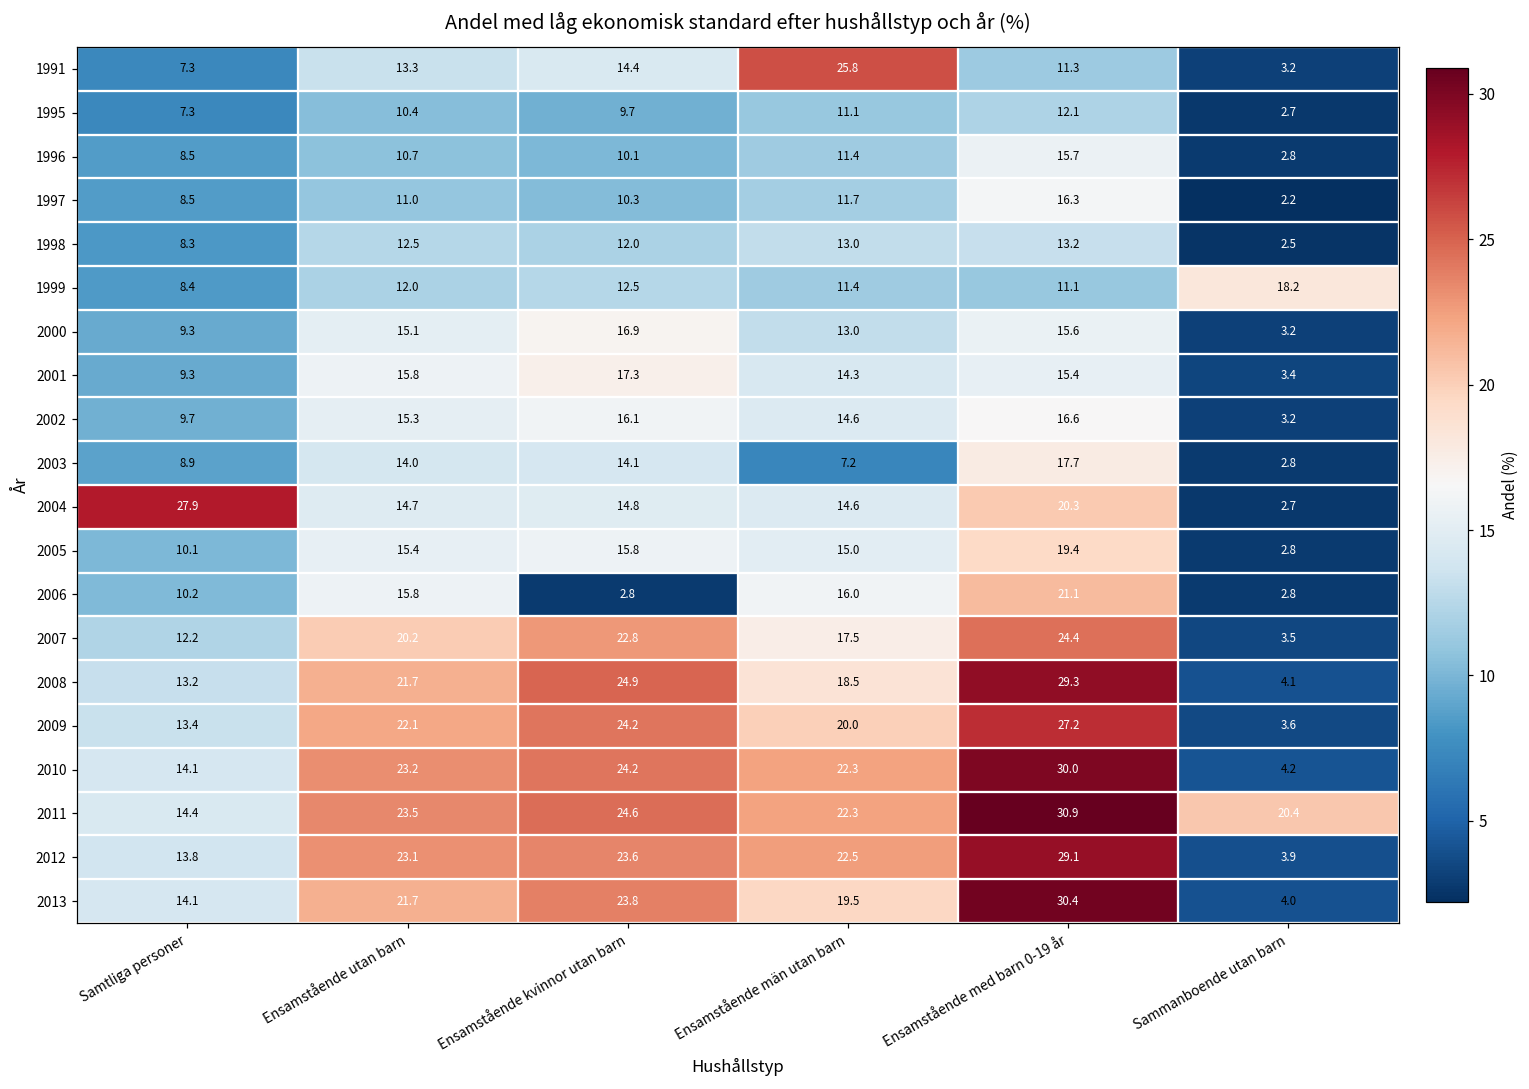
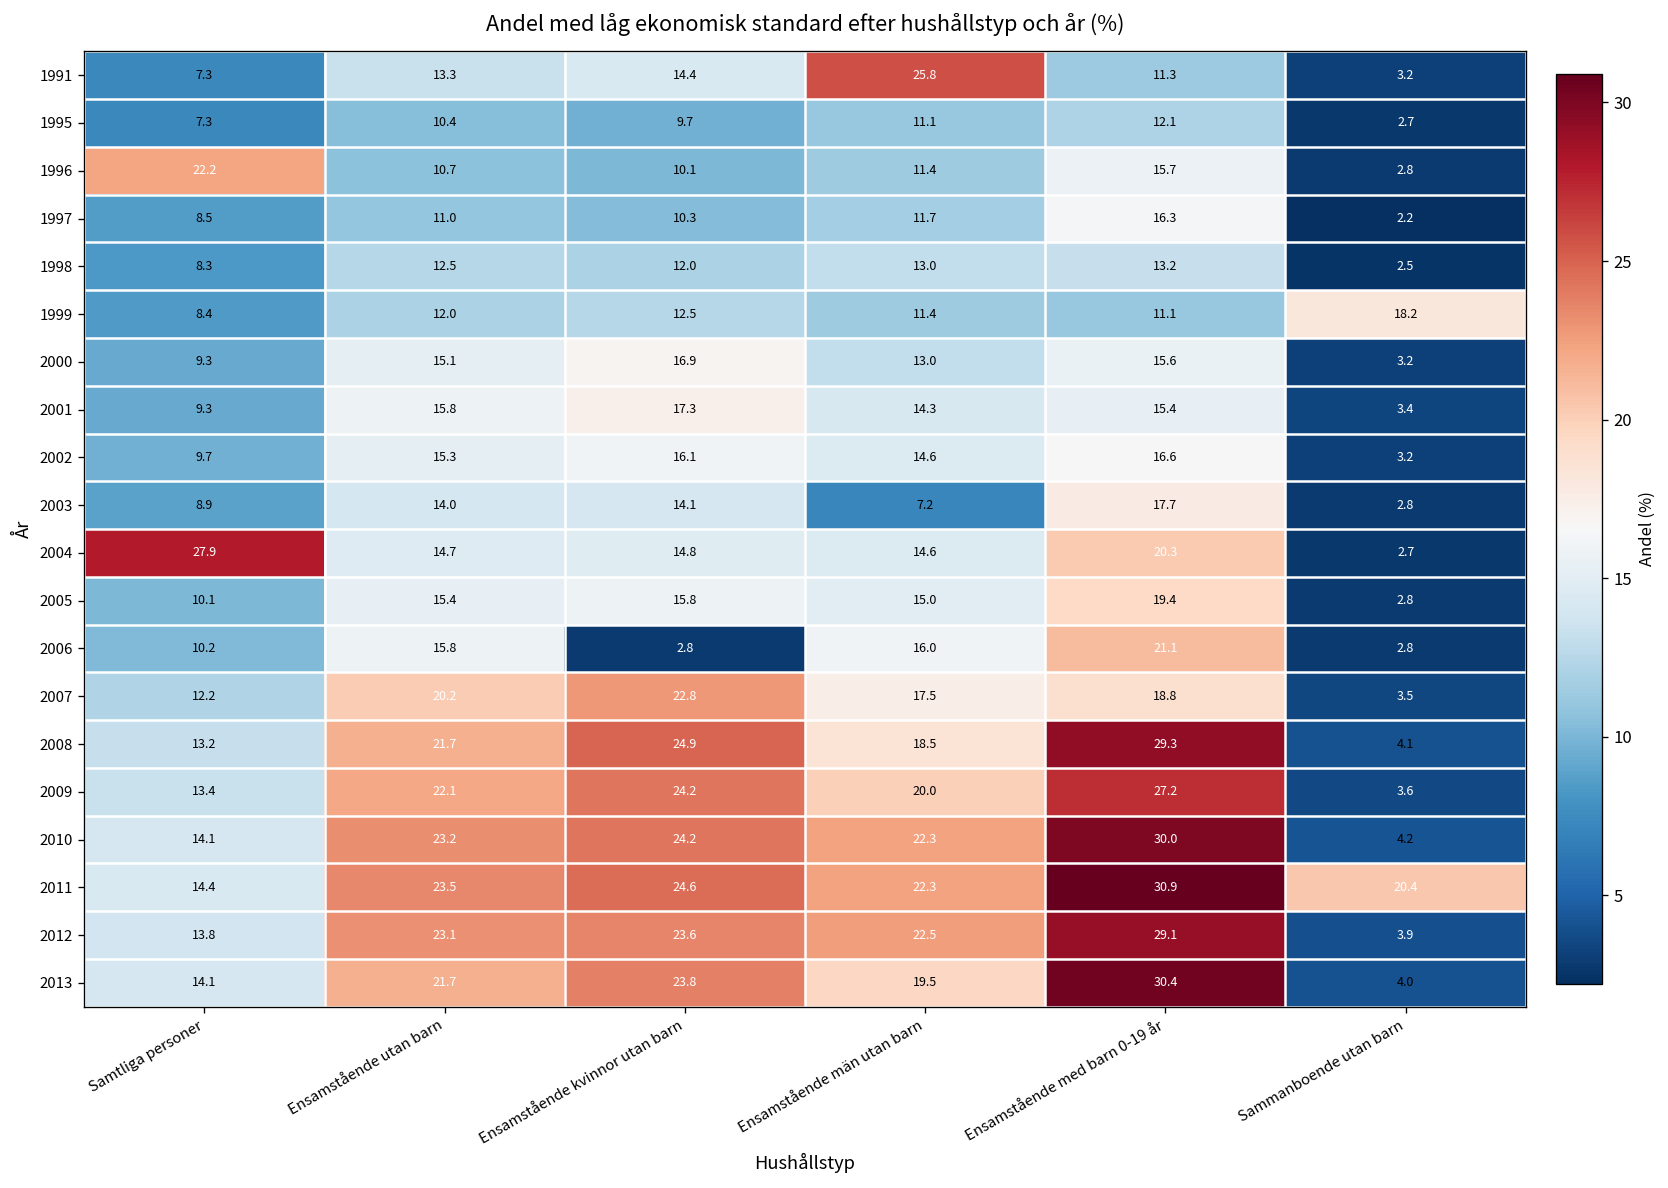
1996, Samtliga personer: 8.5 -> 22.2
2007, Ensamstående med barn 0-19 år: 24.4 -> 18.8
